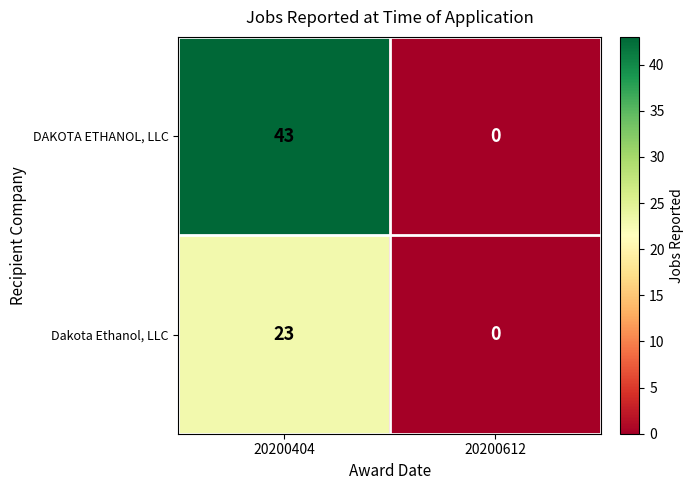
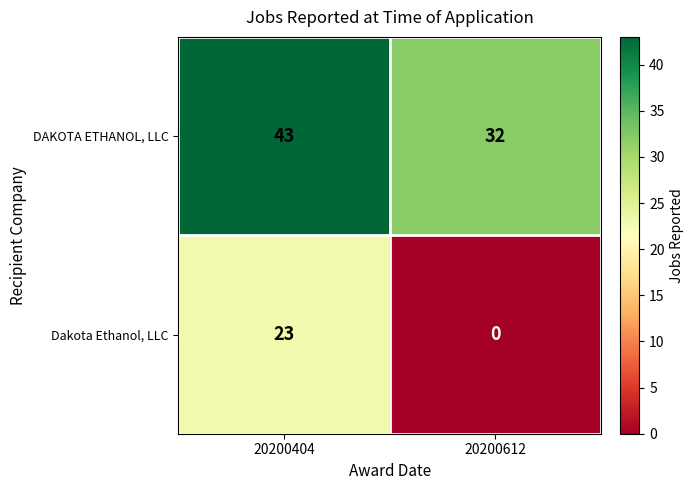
DAKOTA ETHANOL, LLC, 20200612: 0 -> 32
